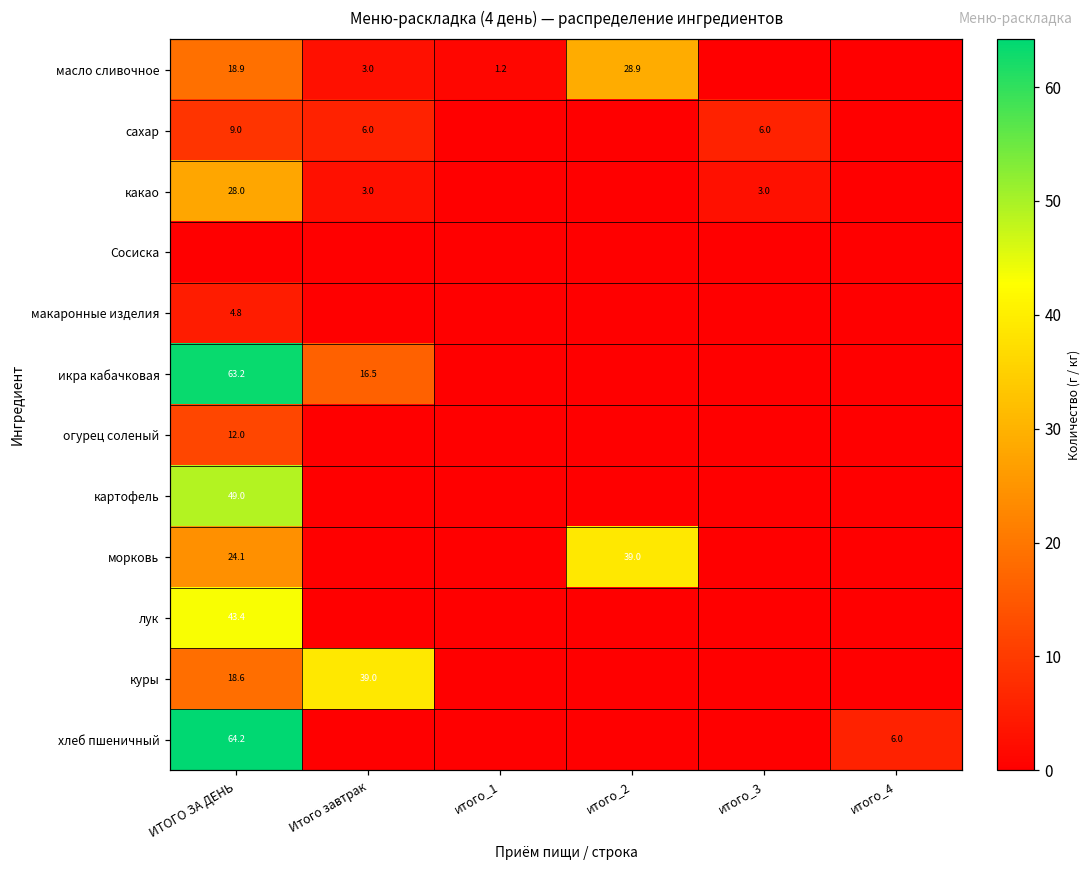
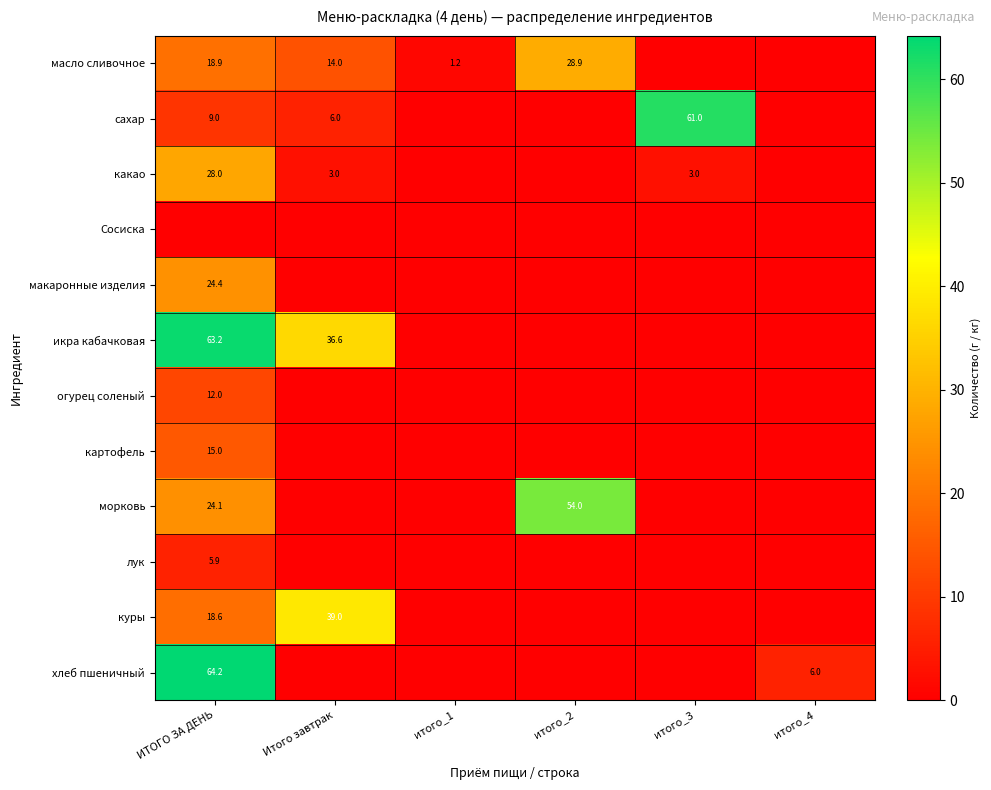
масло сливочное, Итого завтрак: 3.0 -> 14.0
сахар, итого_3: 6.0 -> 61.0
макаронные изделия, ИТОГО ЗА ДЕНЬ: 4.8 -> 24.4
икра кабачковая, Итого завтрак: 16.5 -> 36.6
картофель, ИТОГО ЗА ДЕНЬ: 49.0 -> 15.0
морковь, итого_2: 39.0 -> 54.0
лук, ИТОГО ЗА ДЕНЬ: 43.4 -> 5.9
